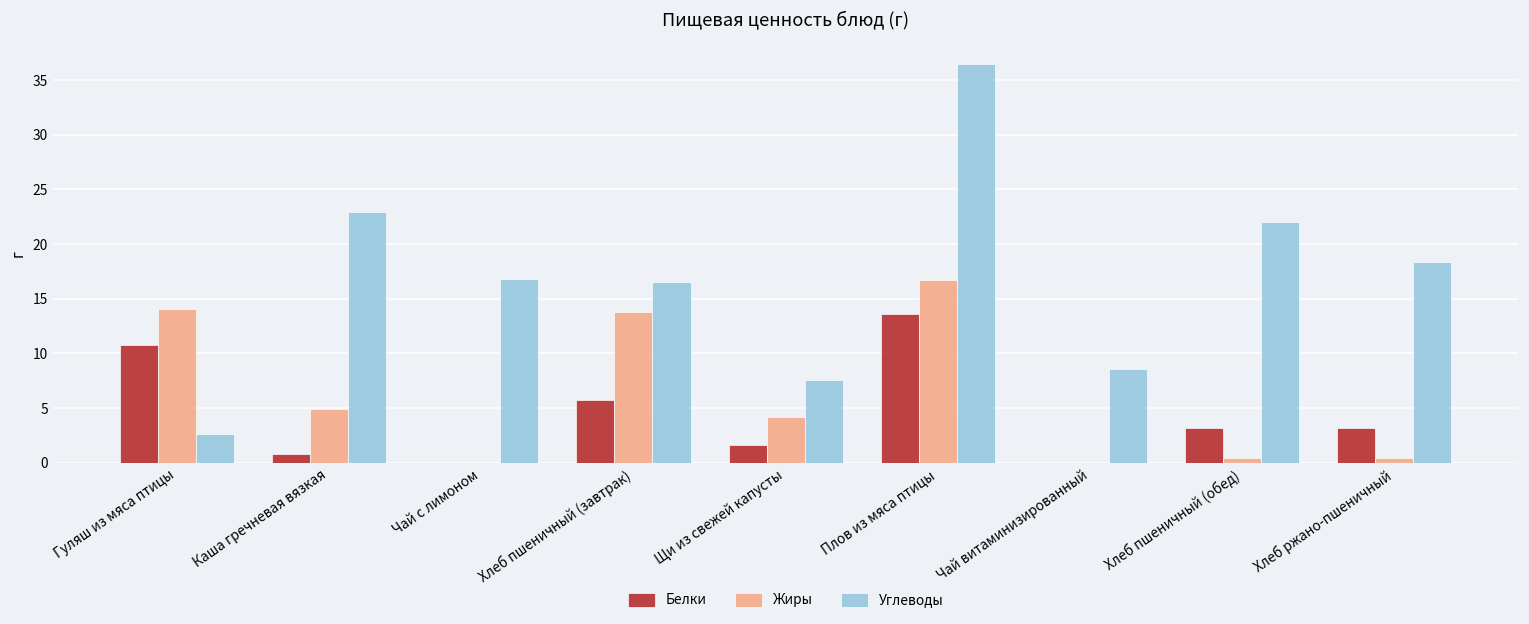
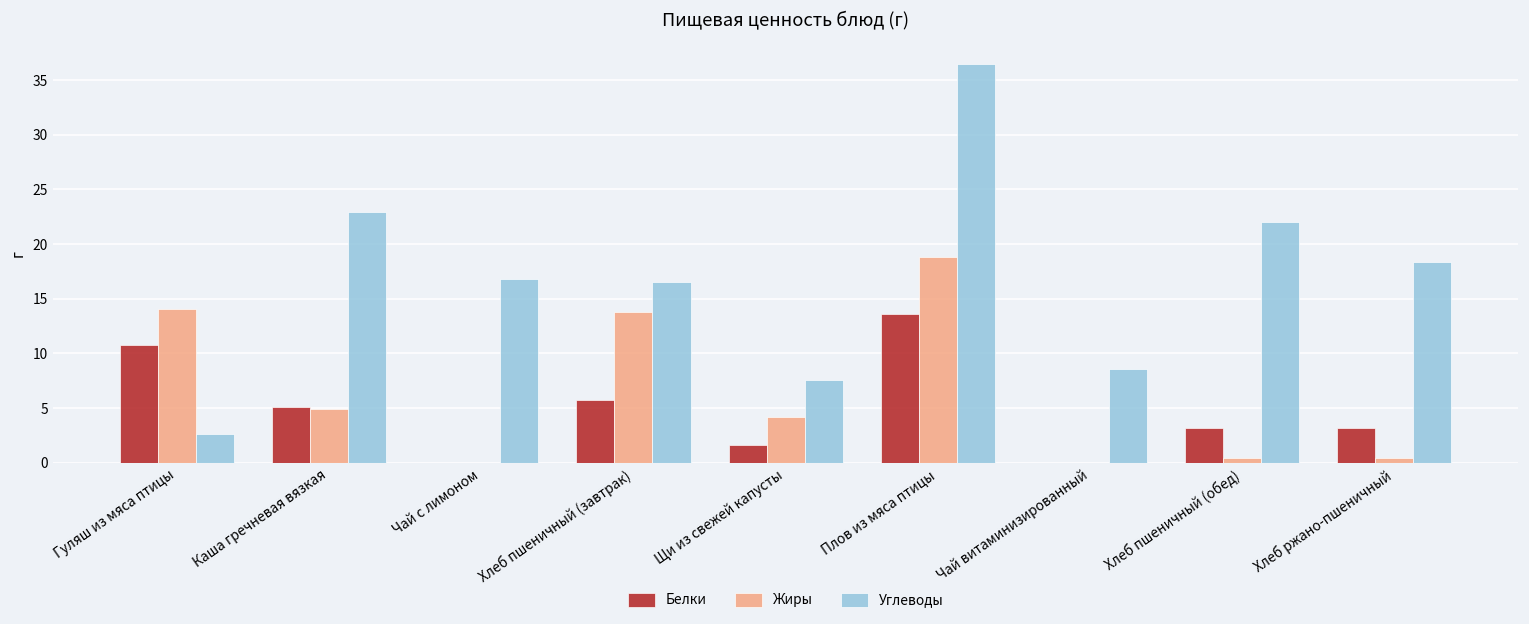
Белки, Каша гречневая вязкая: 1 -> 5
Жиры, Плов из мяса птицы: 17 -> 19
